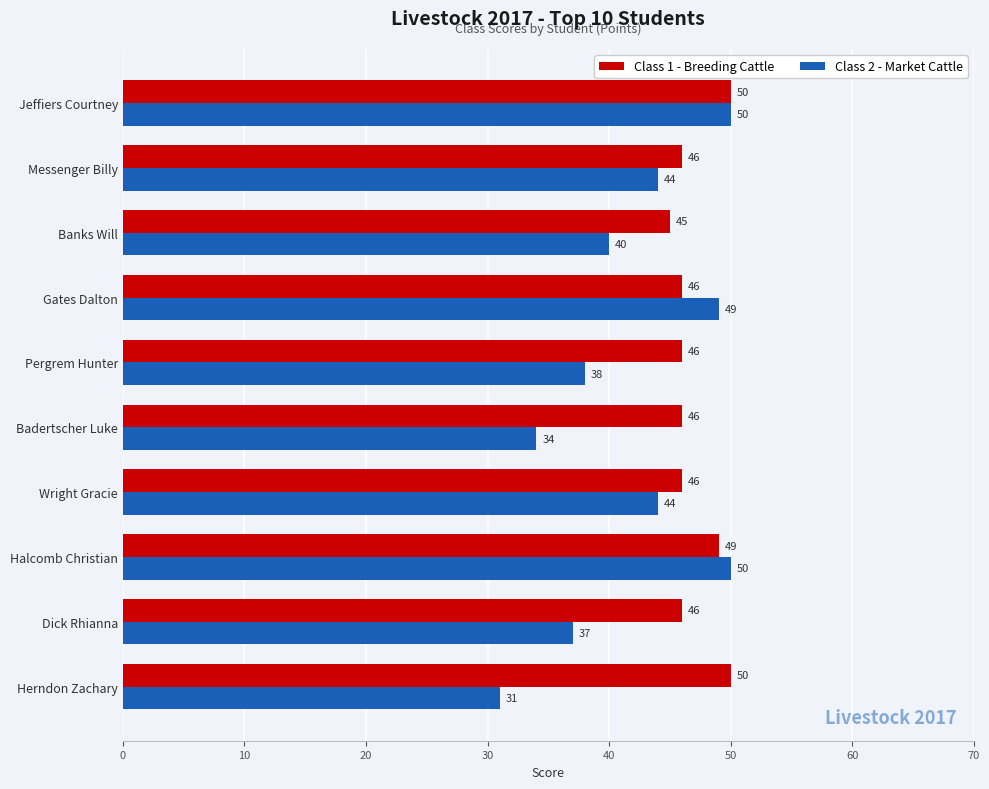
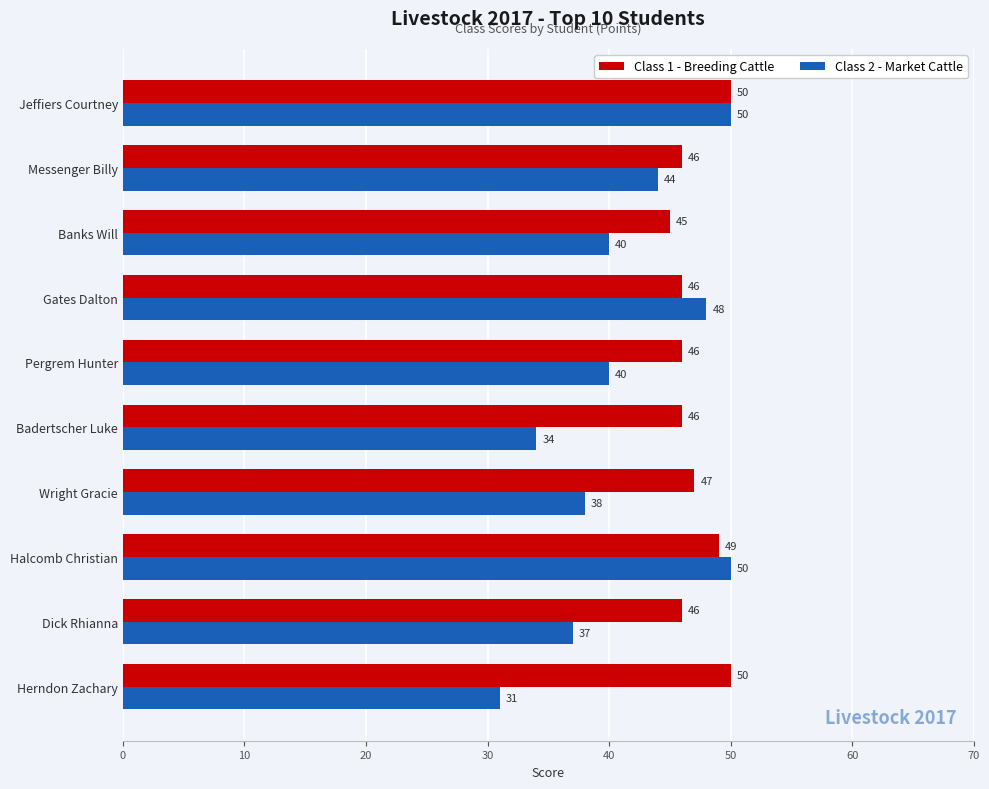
Class 2 - Market Cattle, Gates Dalton: 49 -> 48
Class 2 - Market Cattle, Pergrem Hunter: 38 -> 40
Class 1 - Breeding Cattle, Wright Gracie: 46 -> 47
Class 2 - Market Cattle, Wright Gracie: 44 -> 38
